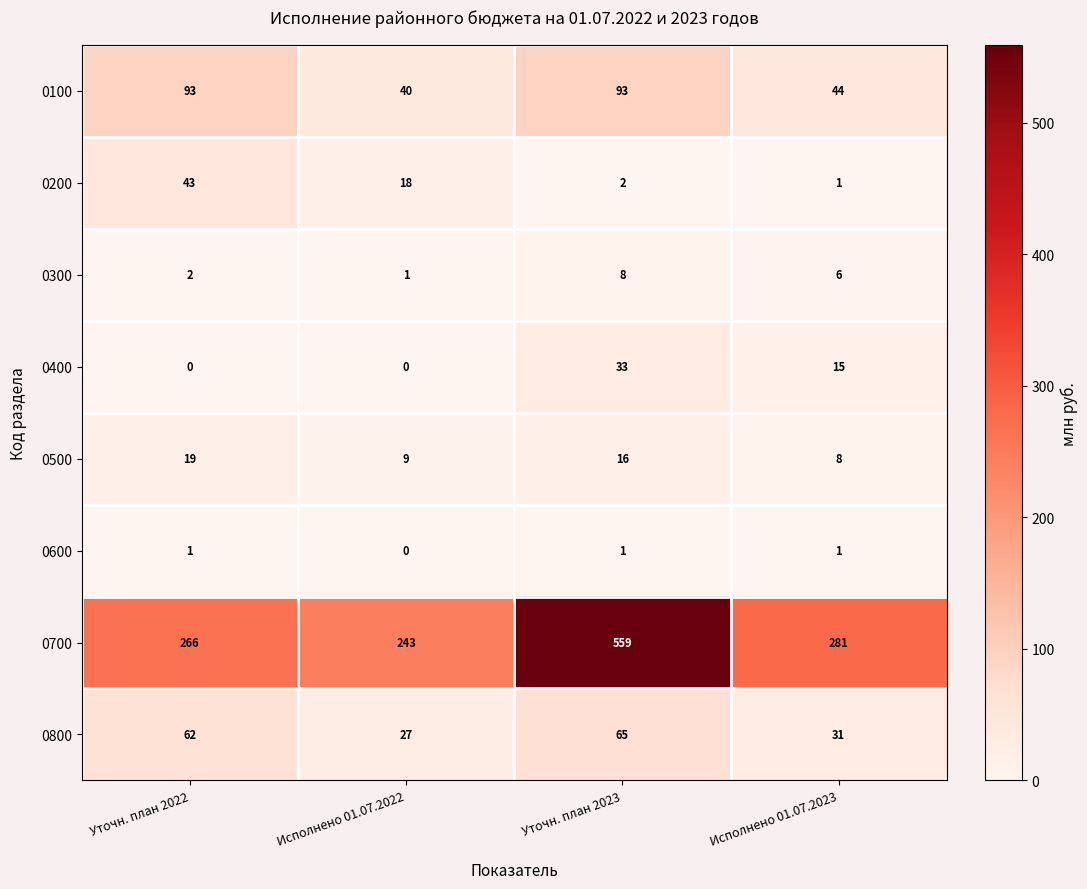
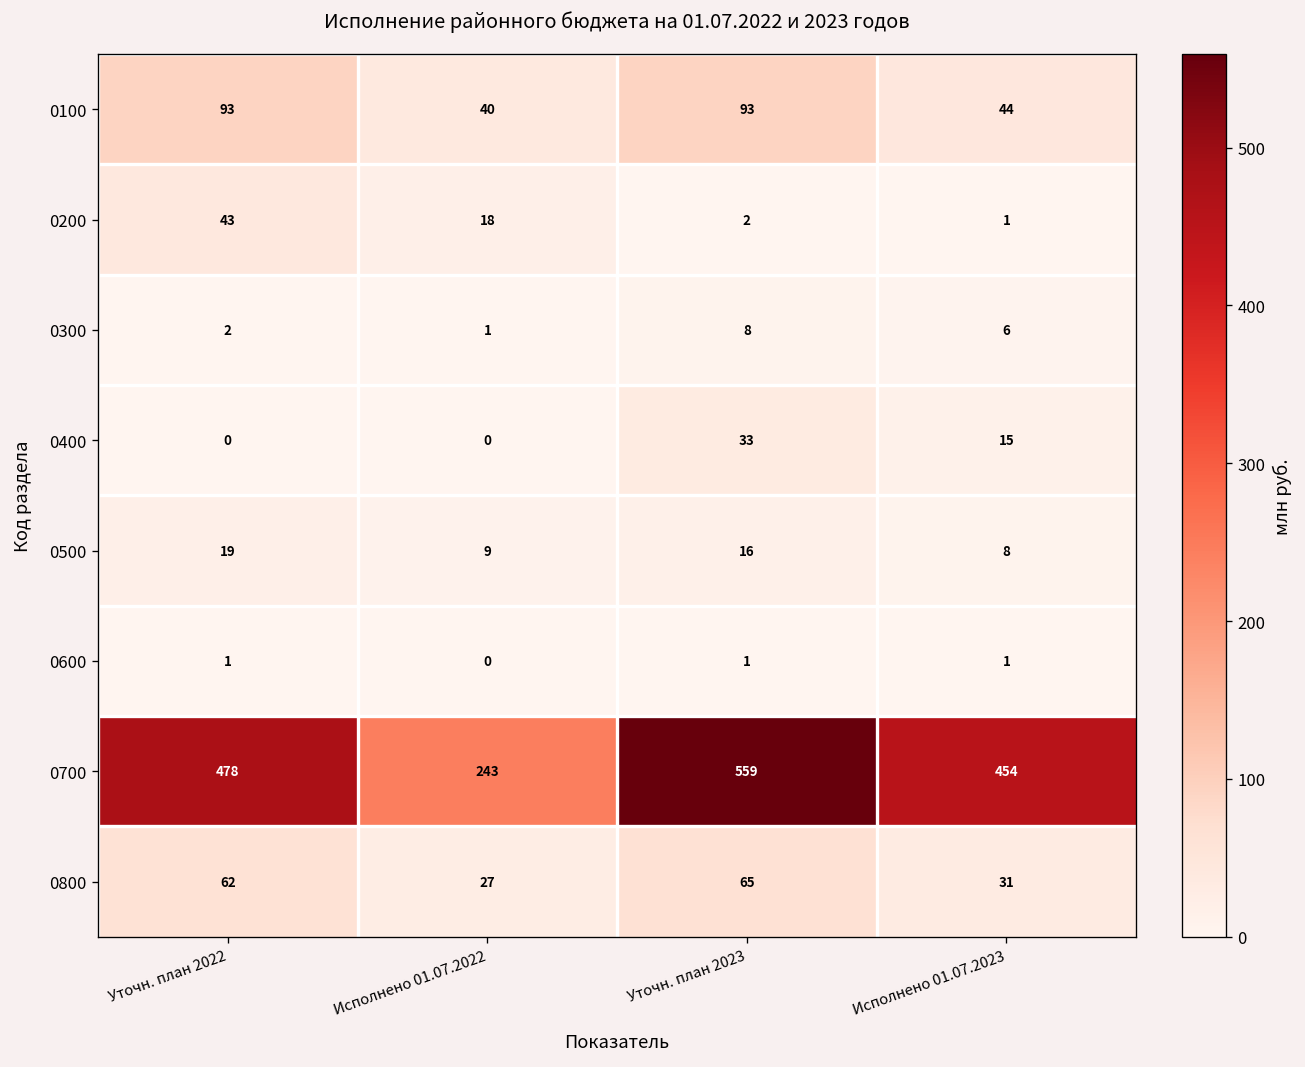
0700, Уточн. план 2022: 266 -> 478
0700, Исполнено 01.07.2023: 281 -> 454
